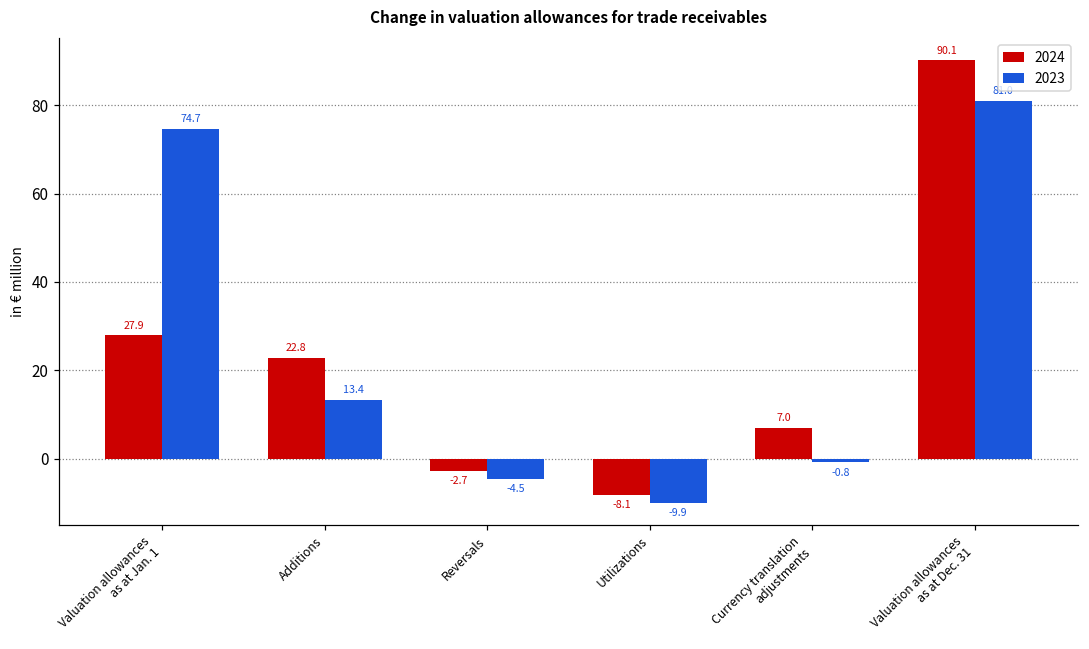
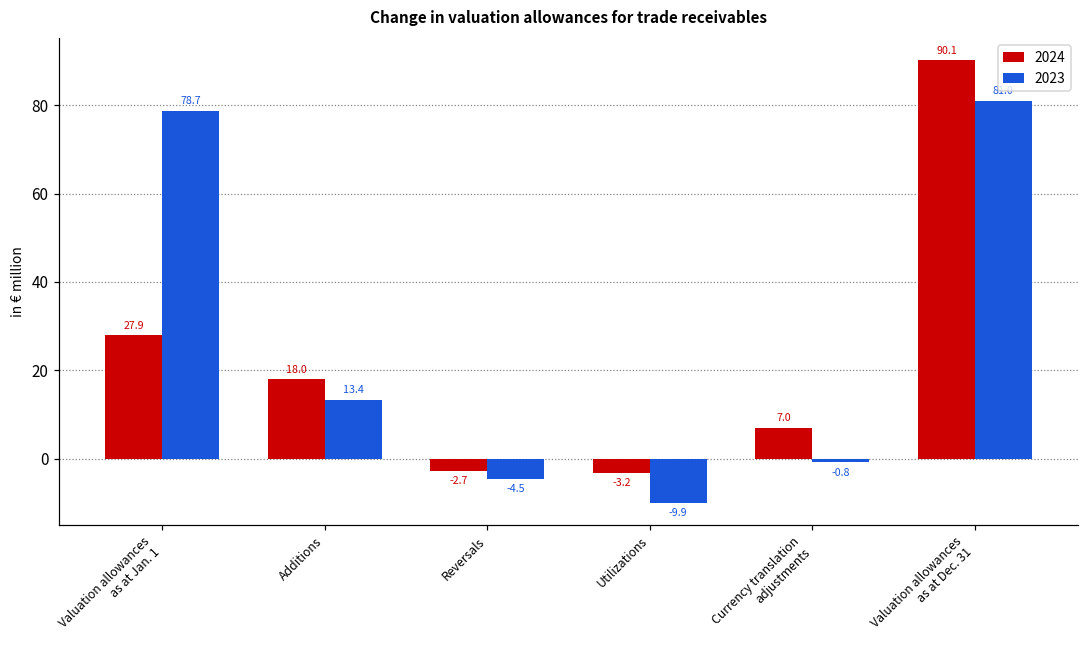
2023, Valuation allowances as at Jan. 1: 74.7 -> 78.7
2024, Additions: 22.8 -> 18.0
2024, Utilizations: -8.1 -> -3.2
